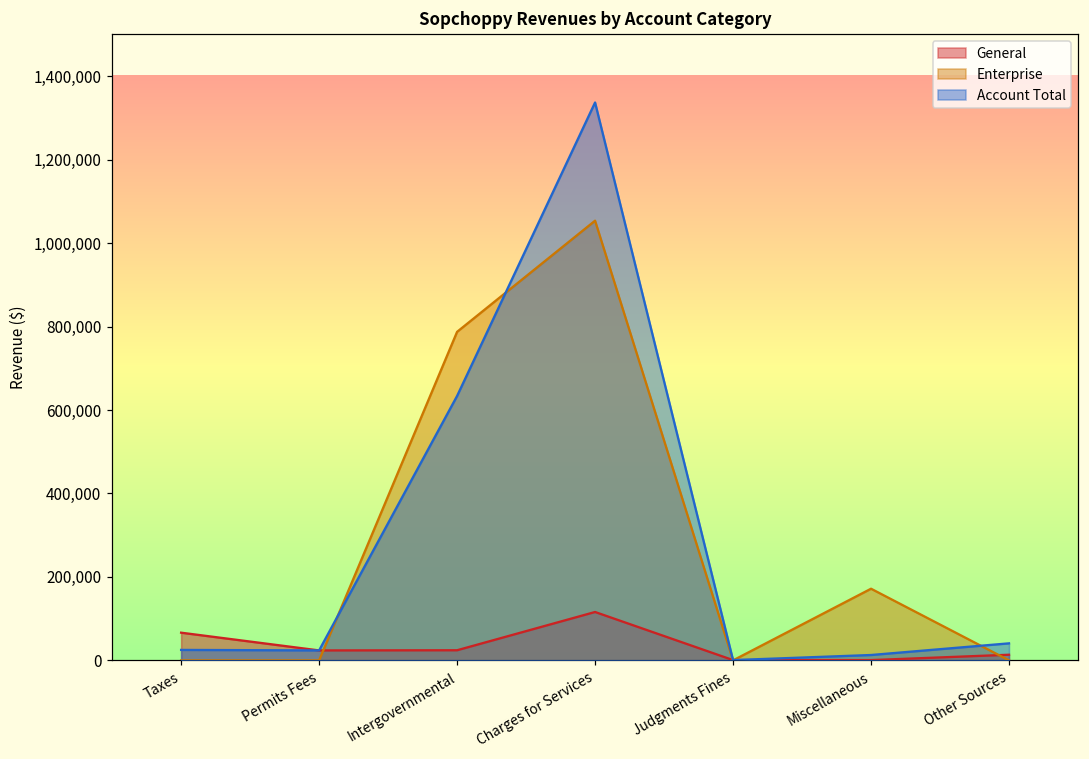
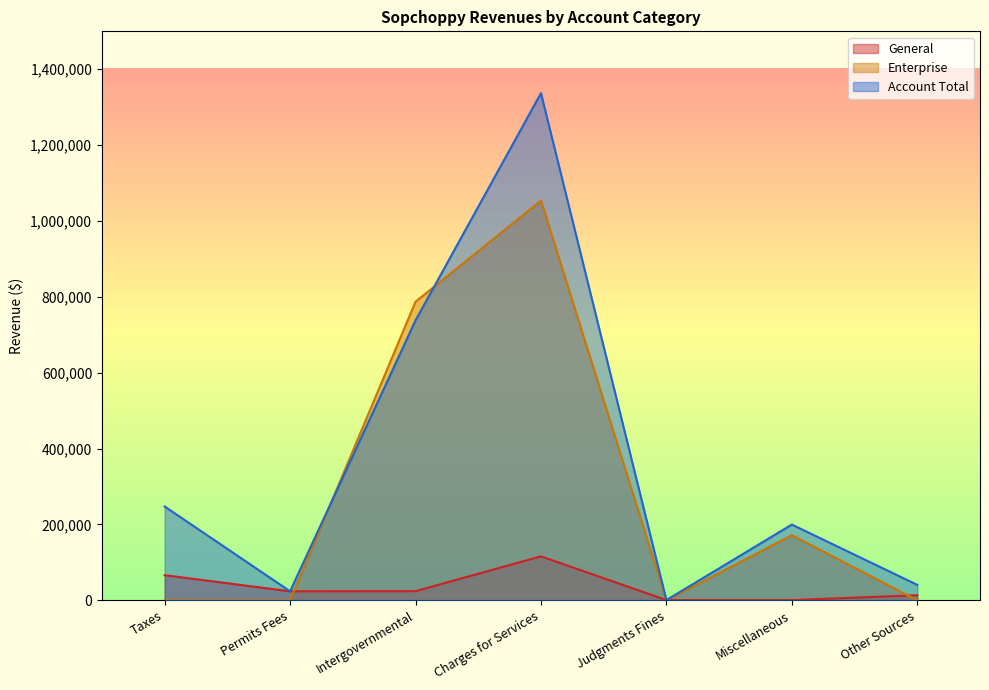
Account Total, Taxes: 30,000 -> 250,000
Account Total, Intergovernmental: 630,000 -> 740,000
Account Total, Miscellaneous: 10,000 -> 200,000
